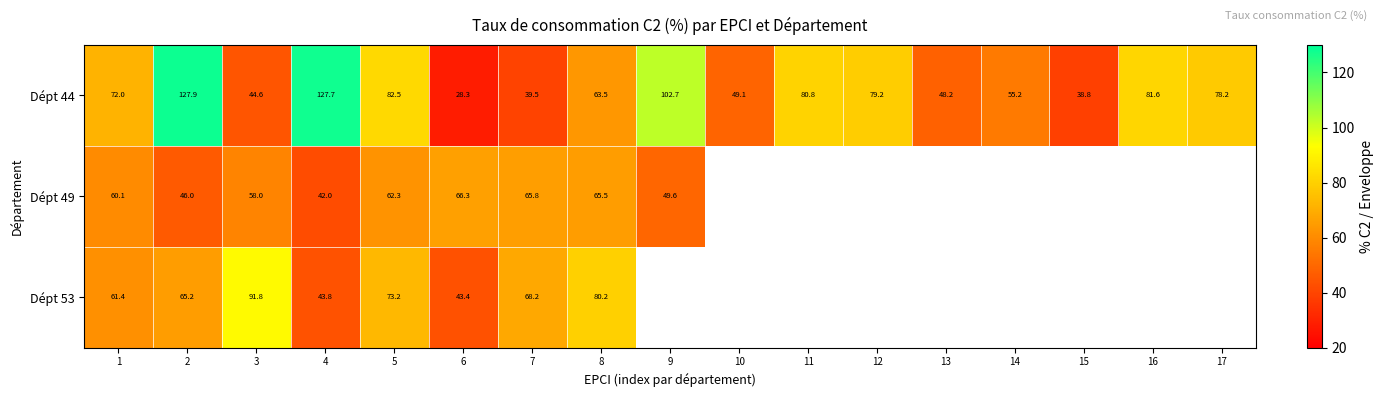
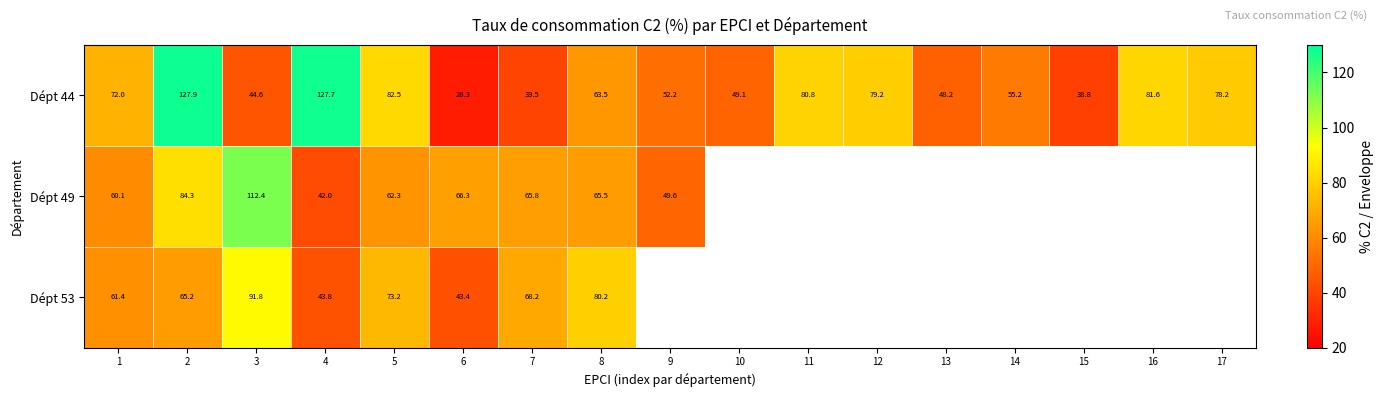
Dépt 44, 9: 102.7 -> 52.2
Dépt 49, 2: 46.0 -> 84.3
Dépt 49, 3: 58.0 -> 112.4
